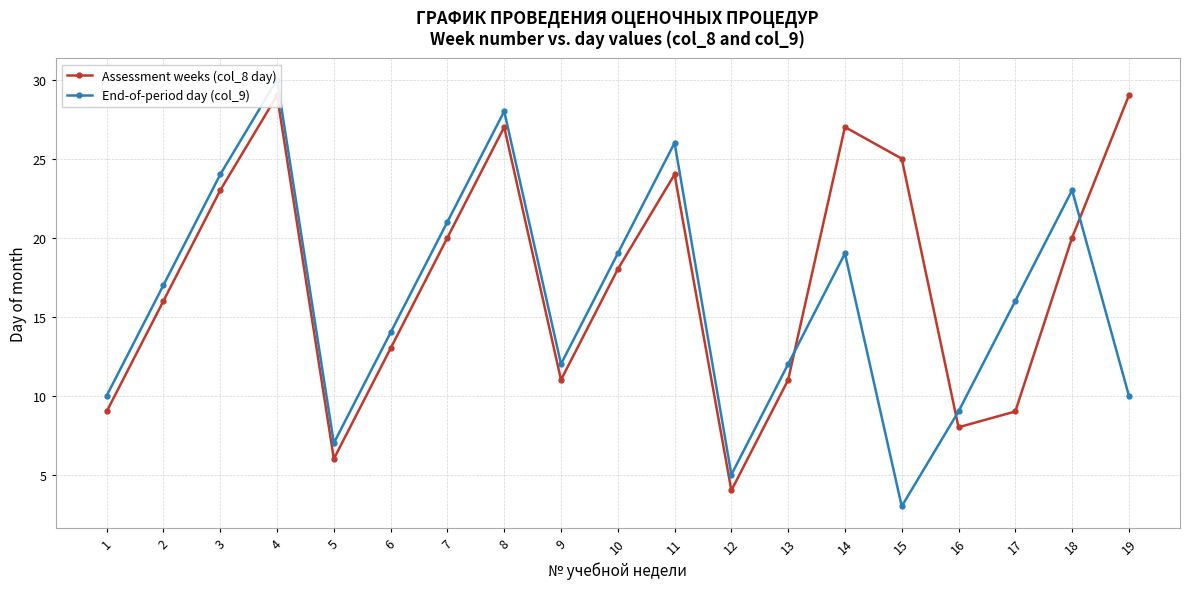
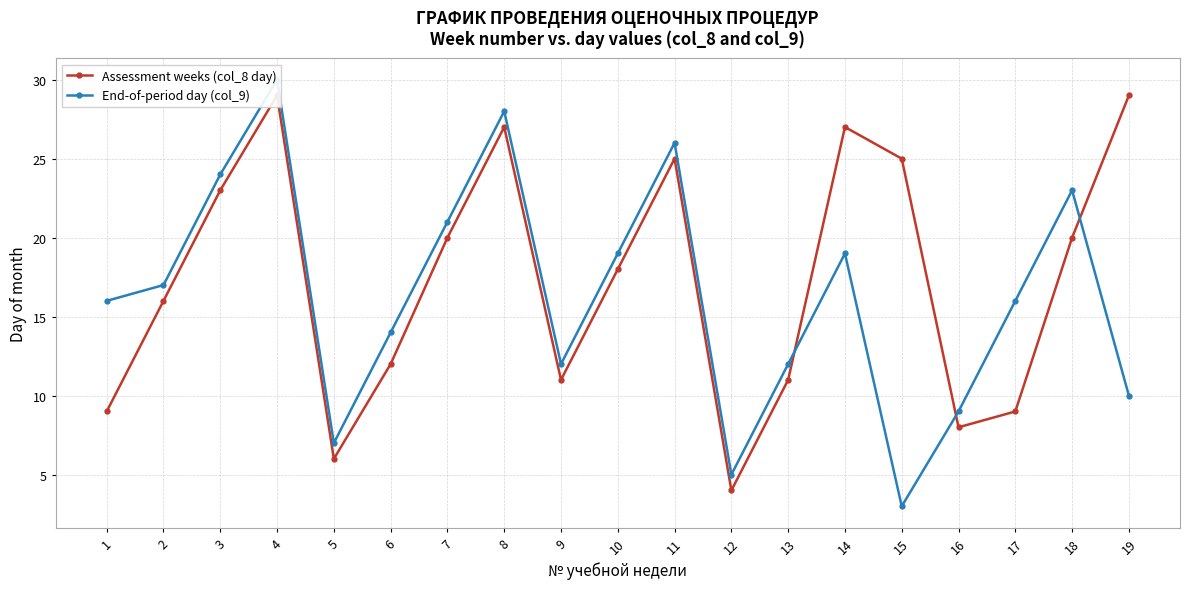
End-of-period day (col_9), 1: 10 -> 16
Assessment weeks (col_8 day), 6: 13 -> 12
Assessment weeks (col_8 day), 11: 24 -> 25
